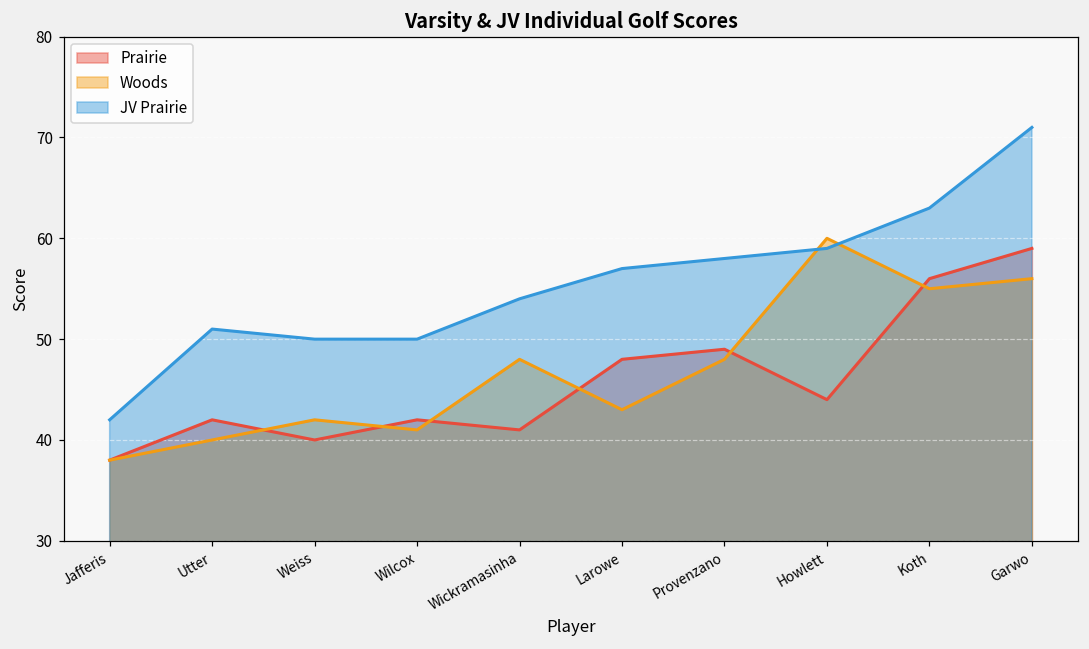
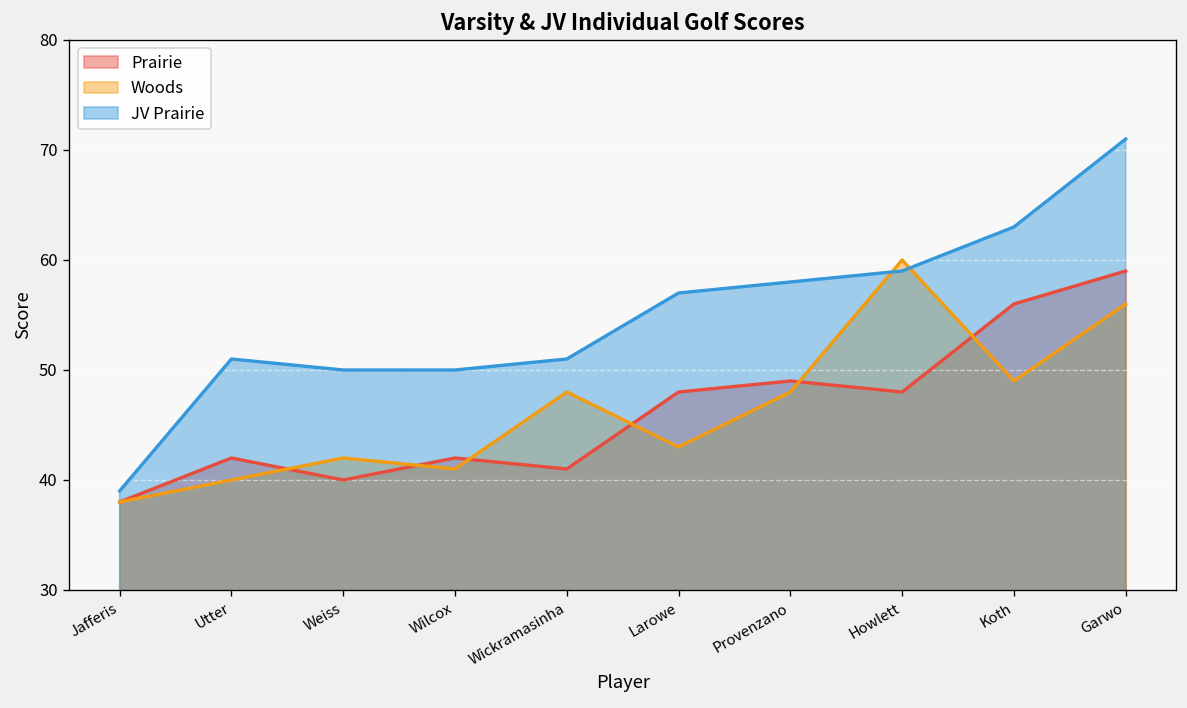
JV Prairie, Jafferis: 42 -> 39
JV Prairie, Wickramasinha: 54 -> 51
Prairie, Howlett: 44 -> 48
Woods, Koth: 55 -> 49
